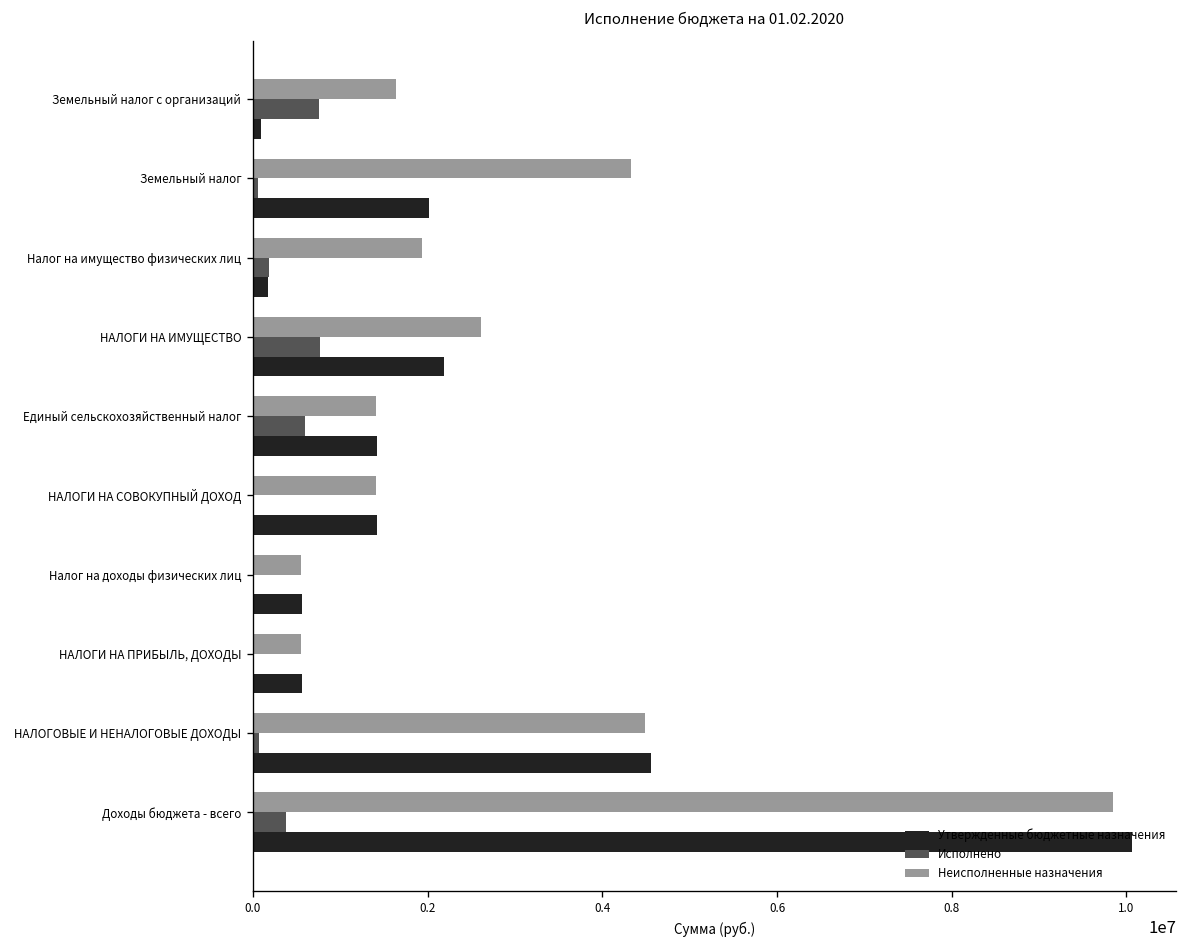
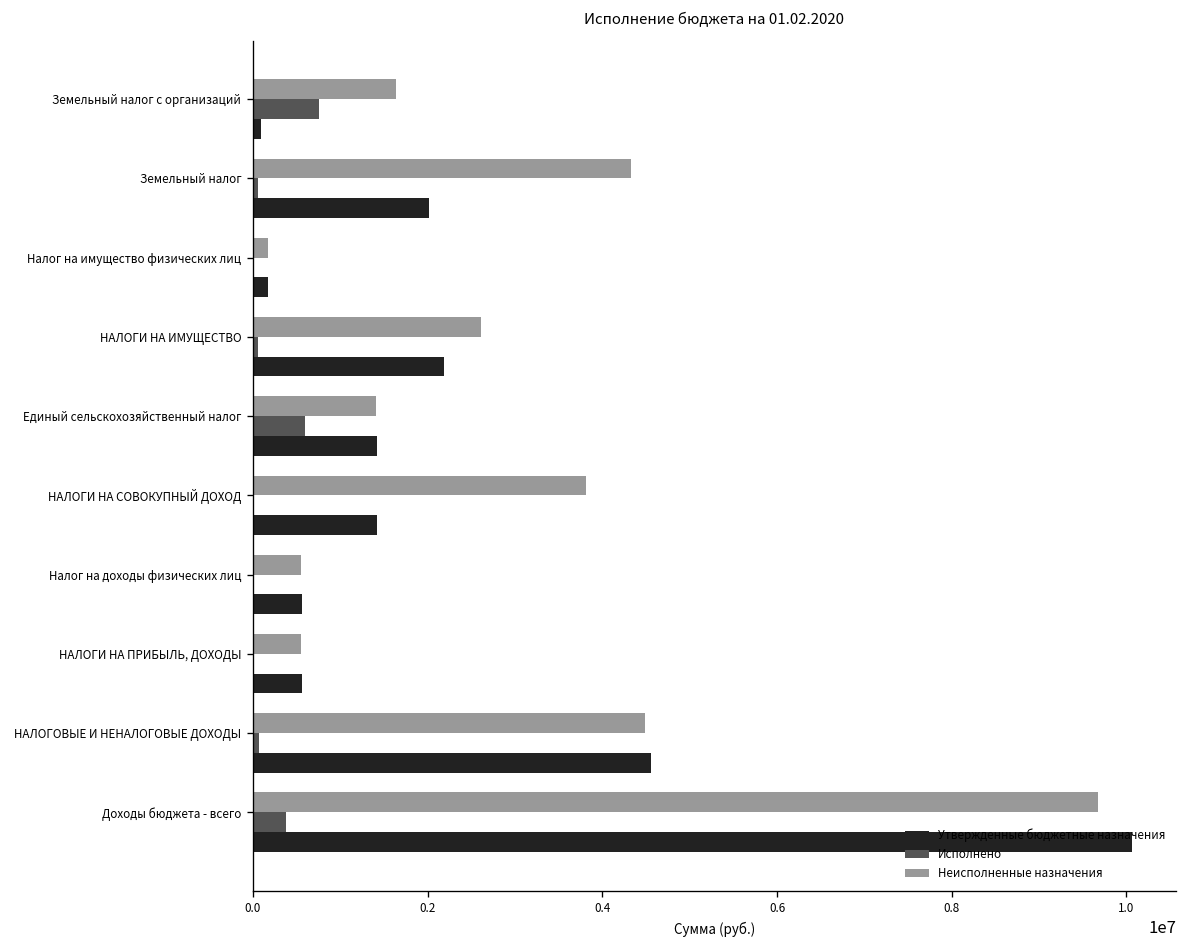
Неисполненные назначения, Налог на имущество физических лиц: 1900000 -> 200000
Исполнено, Налог на имущество физических лиц: 200000 -> 0
Исполнено, НАЛОГИ НА ИМУЩЕСТВО: 800000 -> 100000
Неисполненные назначения, НАЛОГИ НА СОВОКУПНЫЙ ДОХОД: 1400000 -> 3800000
Неисполненные назначения, Доходы бюджета - всего: 9800000 -> 9700000
